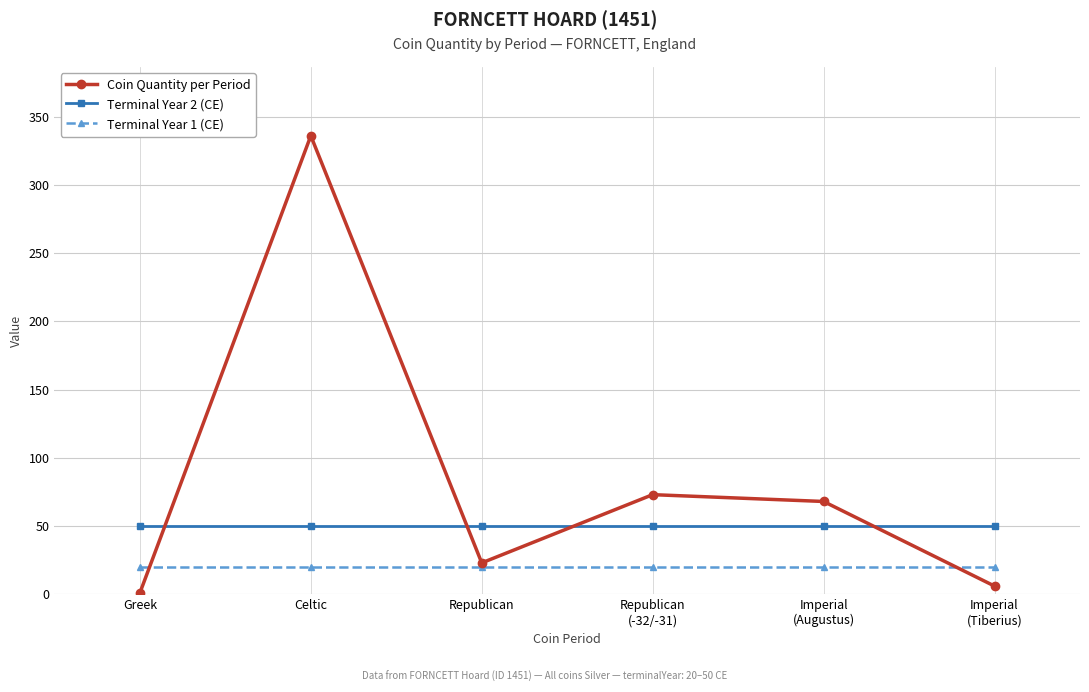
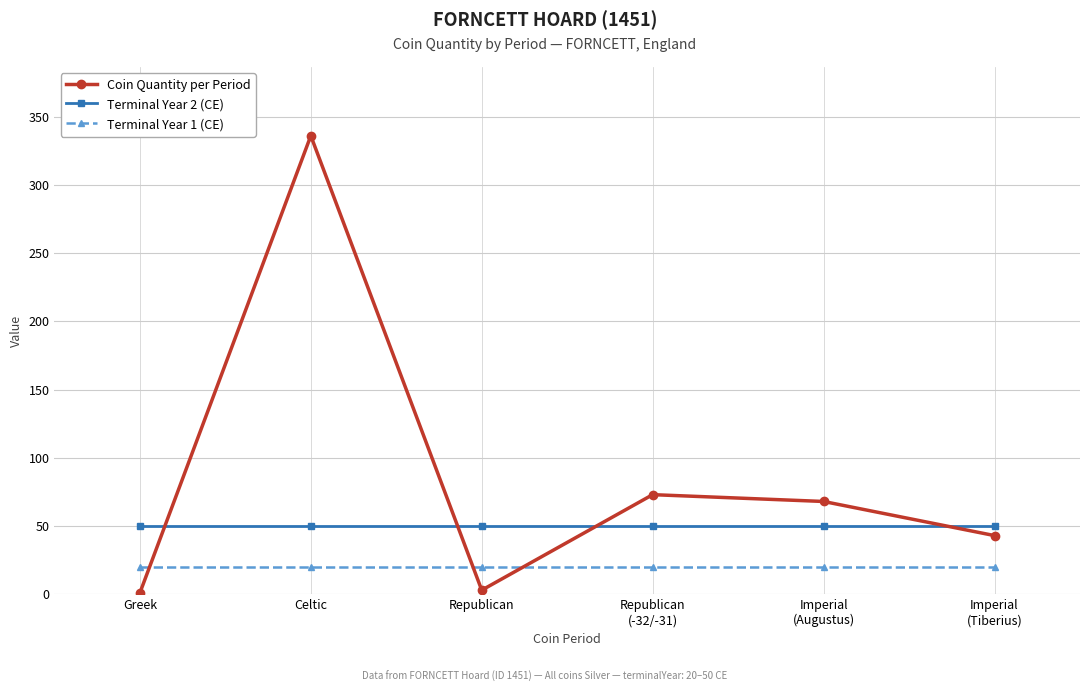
Coin Quantity per Period, Republican: 23 -> 3
Coin Quantity per Period, Imperial (Tiberius): 6 -> 43
